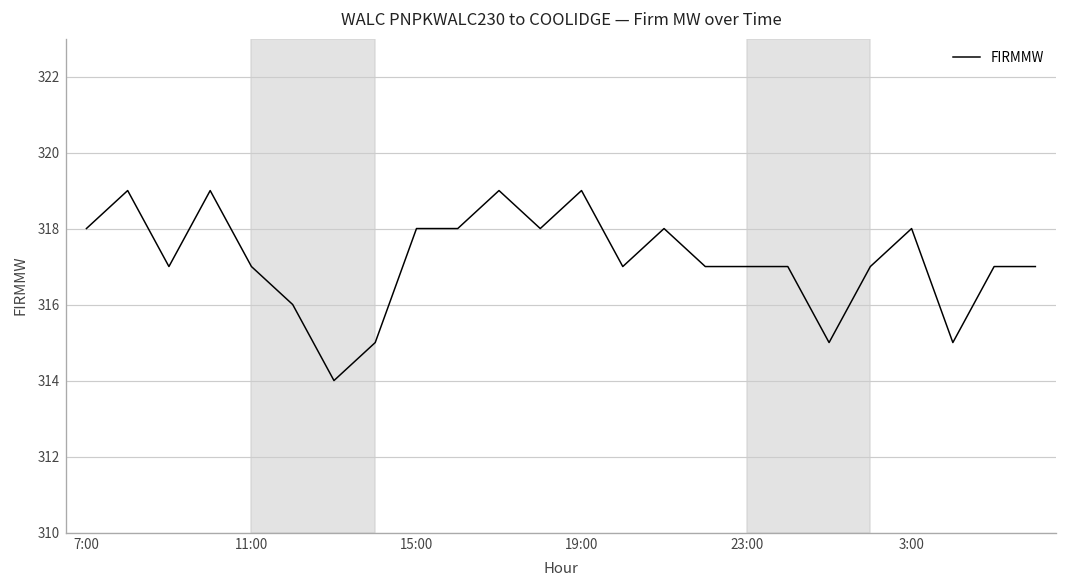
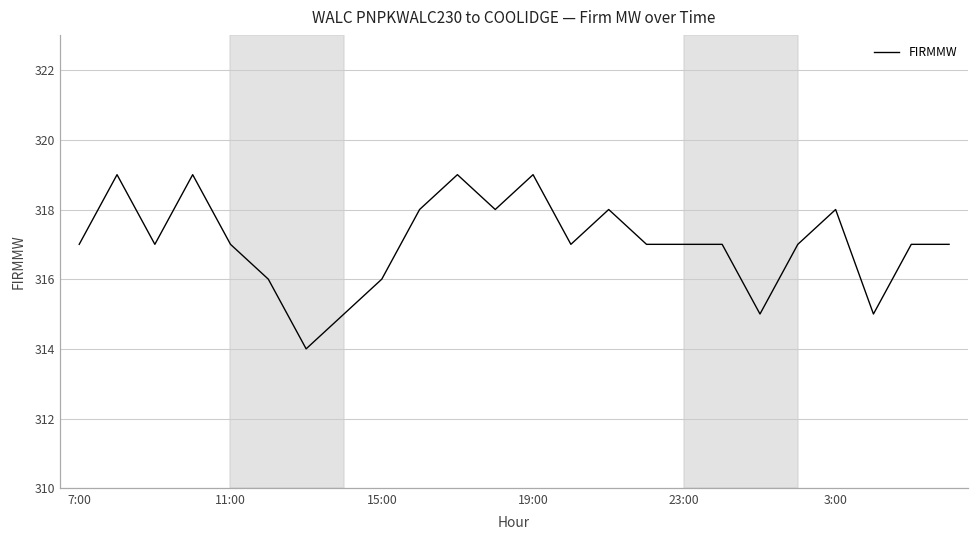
7:00: 318 -> 317
15:00: 318 -> 316
